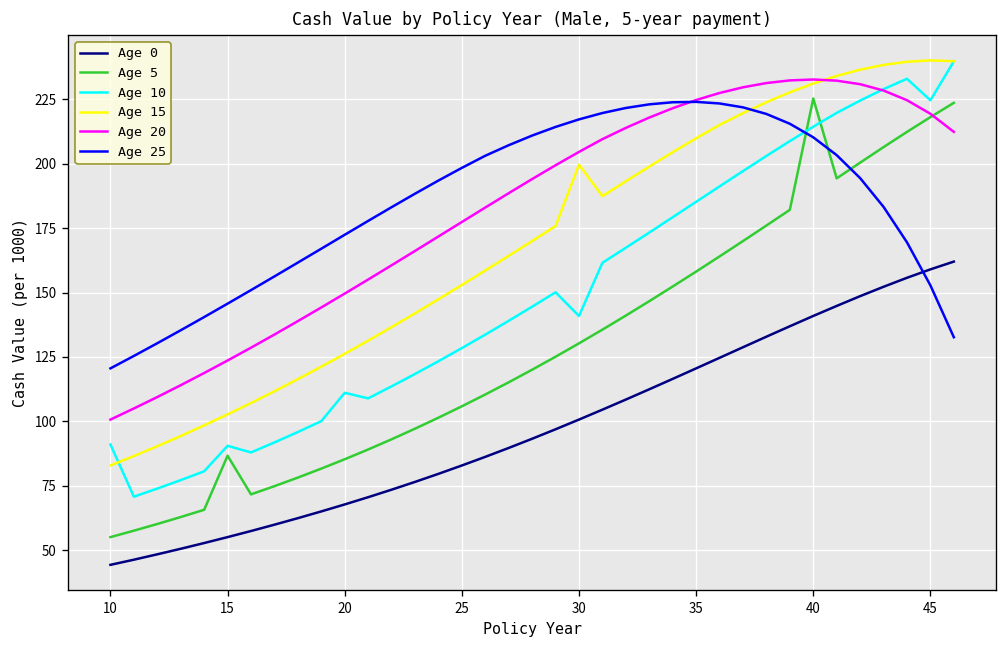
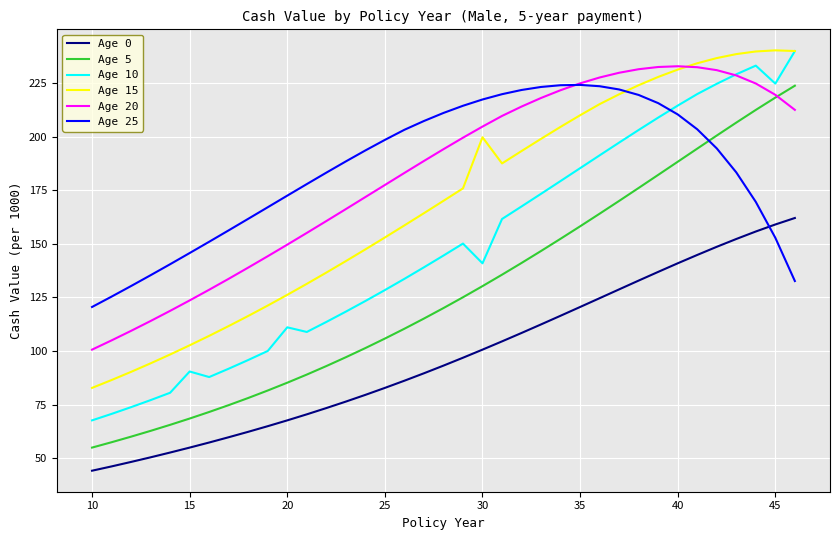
Age 10, 10: 91 -> 68
Age 5, 15: 87 -> 69
Age 5, 40: 225 -> 188
